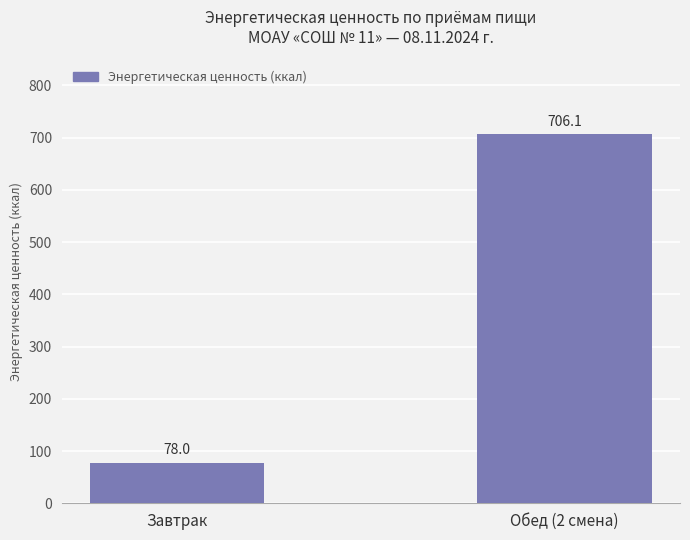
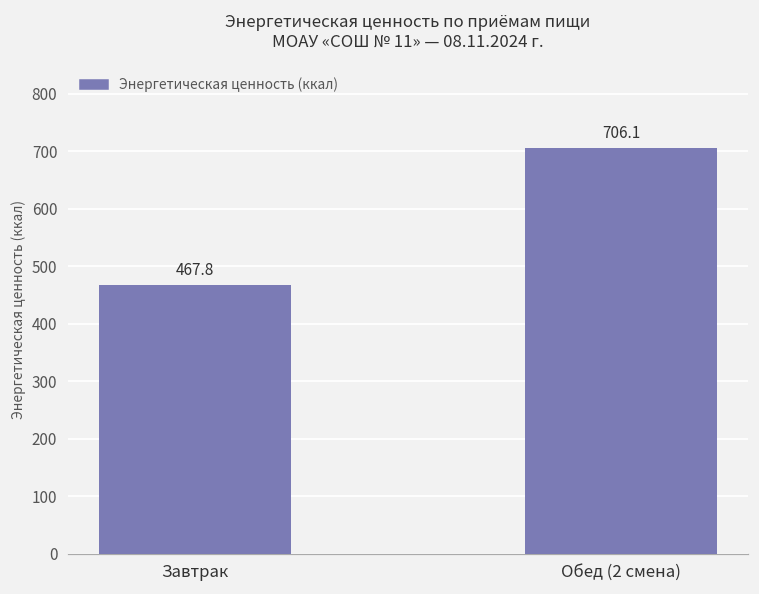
Завтрак: 78.0 -> 467.8
